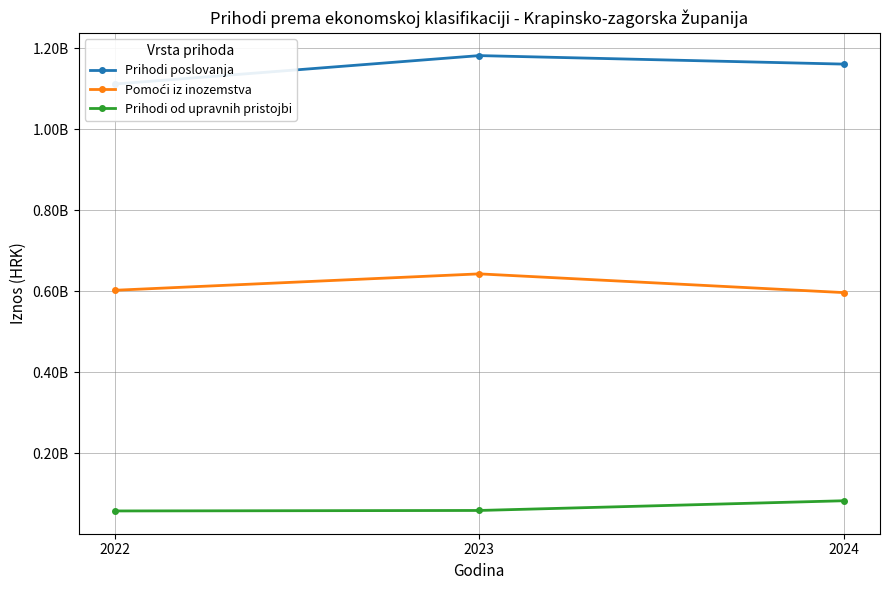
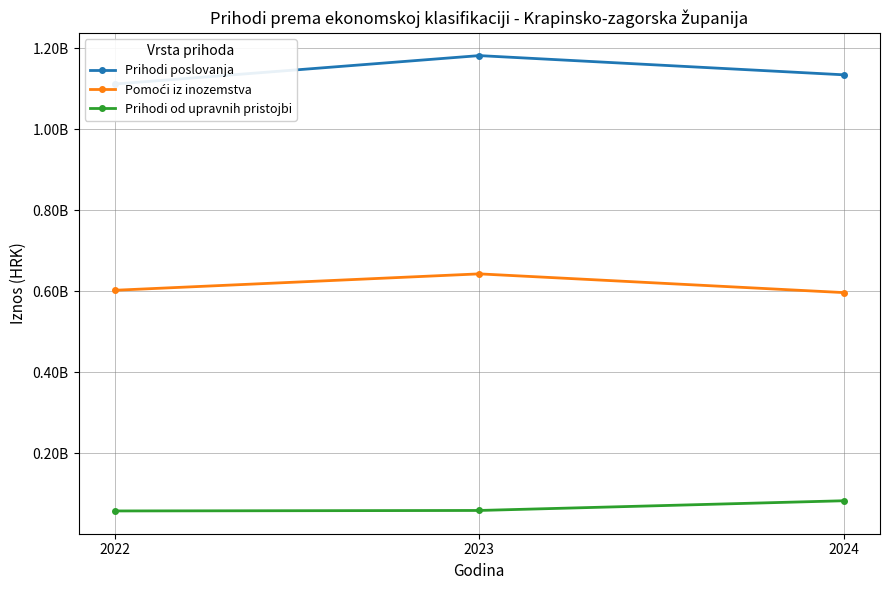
Prihodi poslovanja, 2024: 1160000000 -> 1130000000
